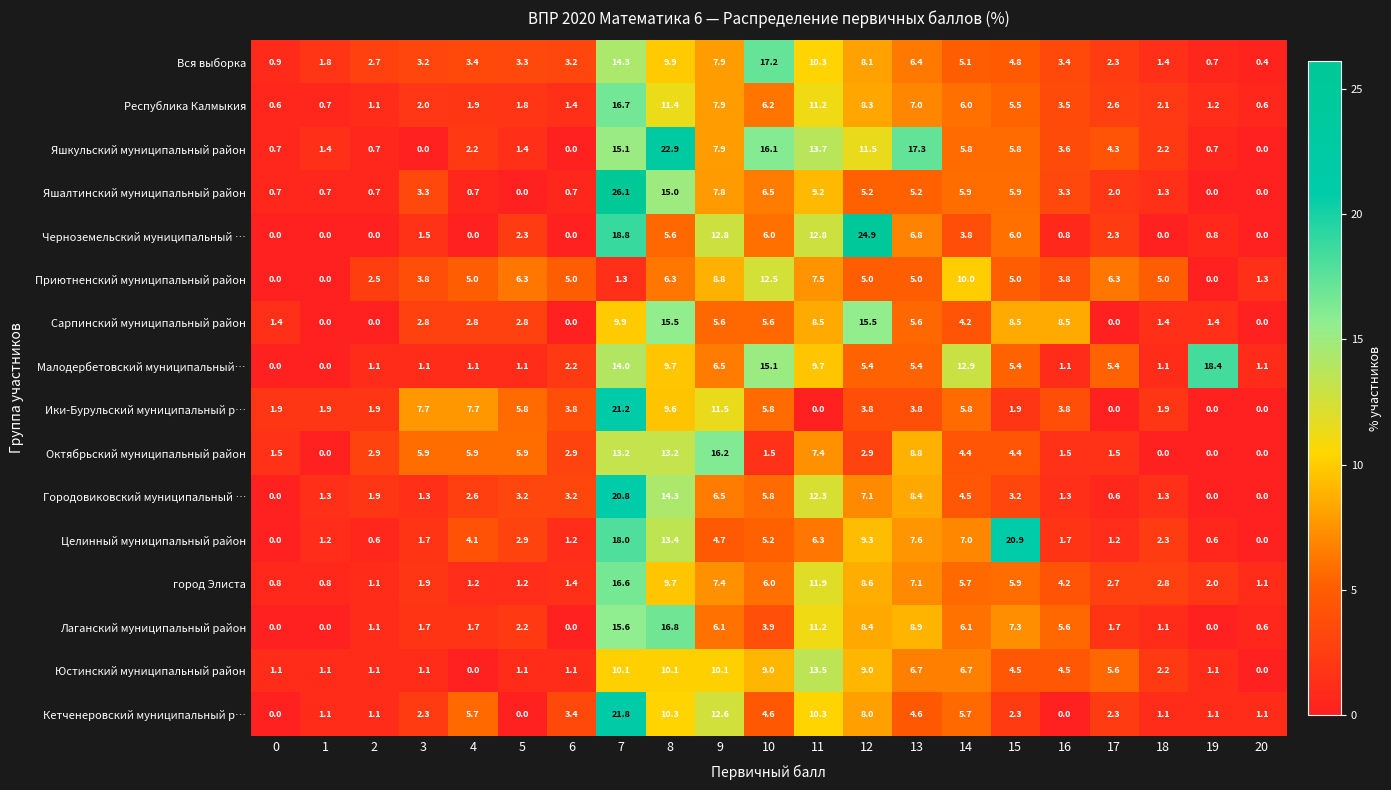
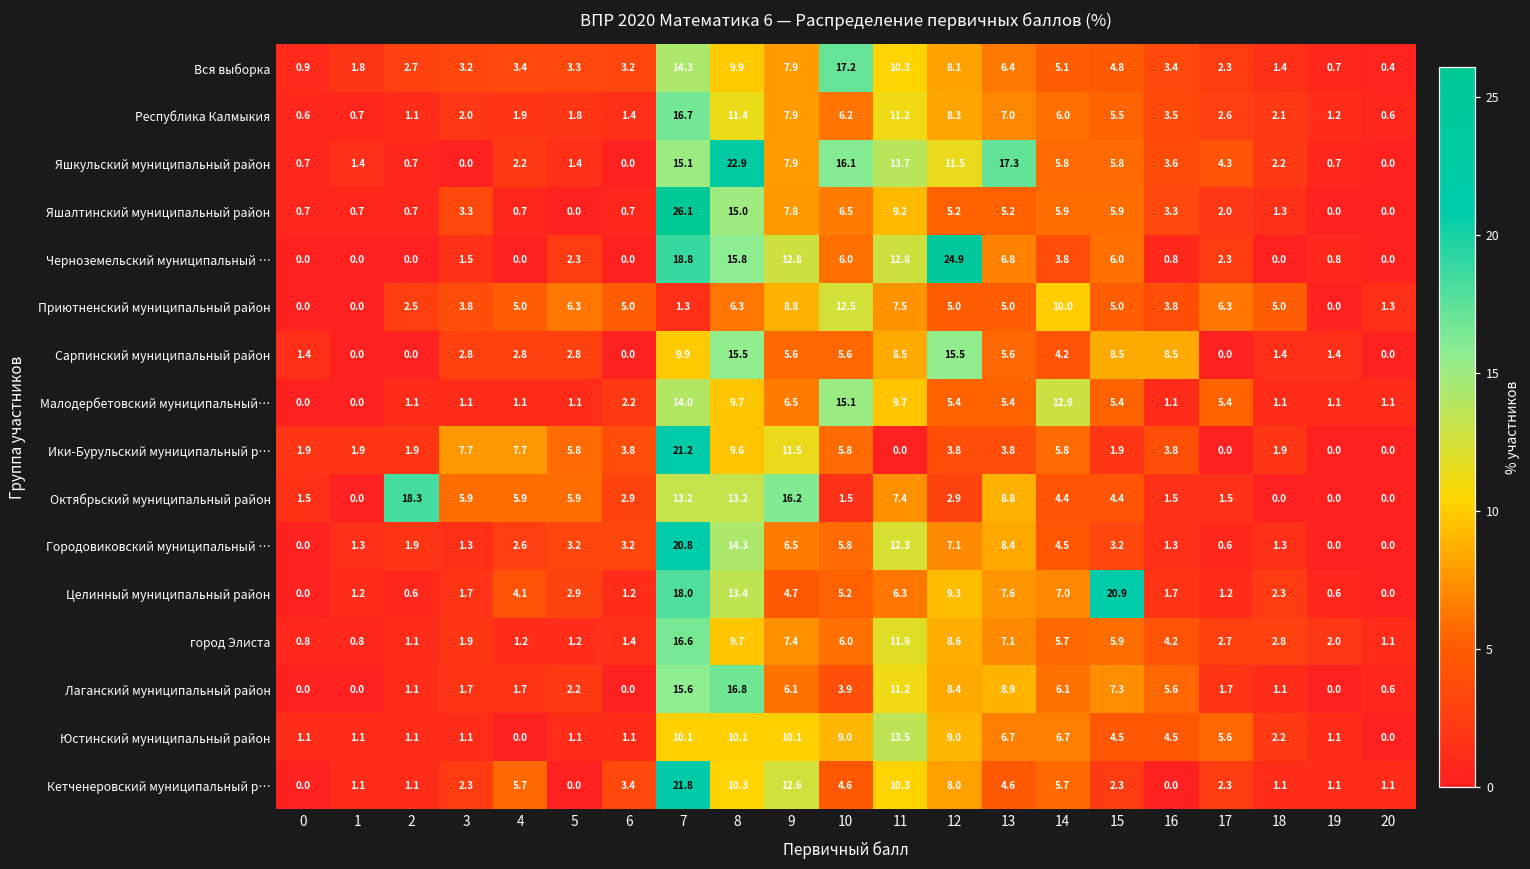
Черноземельский муниципальный …, 8: 5.6 -> 15.8
Малодербетовский муниципальный…, 19: 18.4 -> 1.1
Октябрьский муниципальный район, 2: 2.9 -> 18.3
